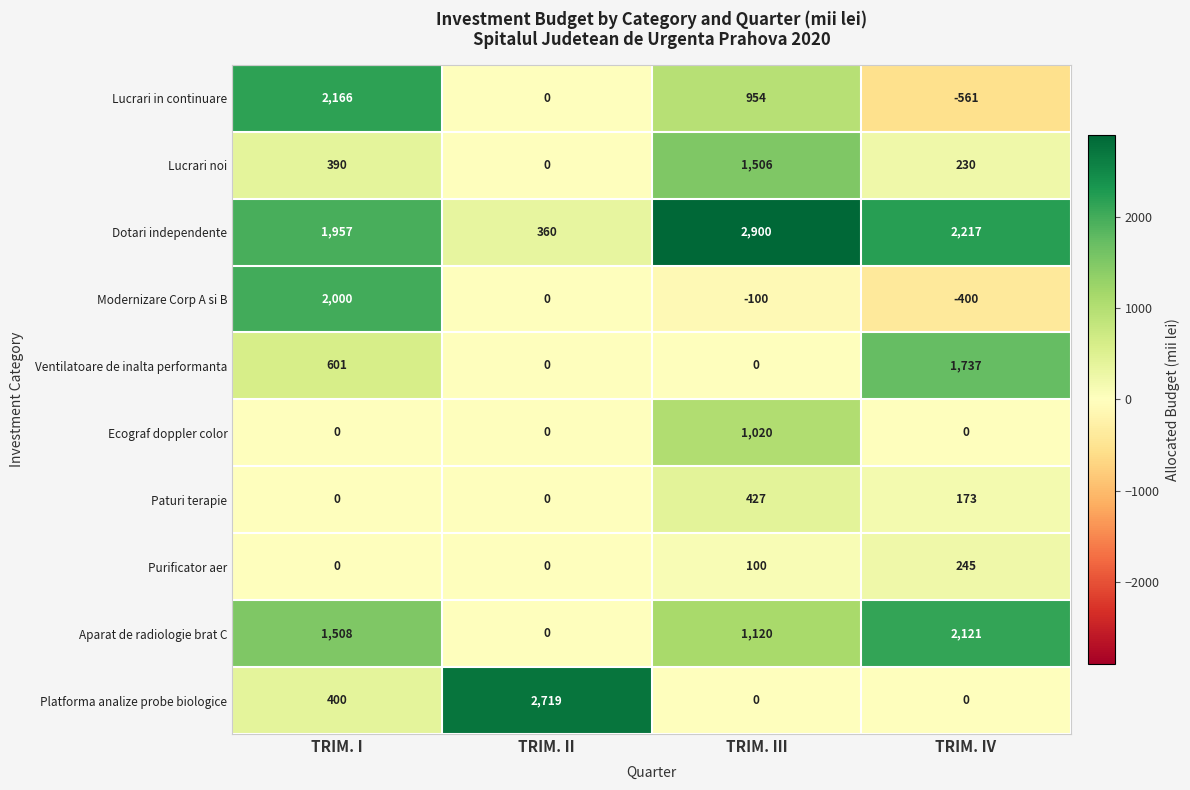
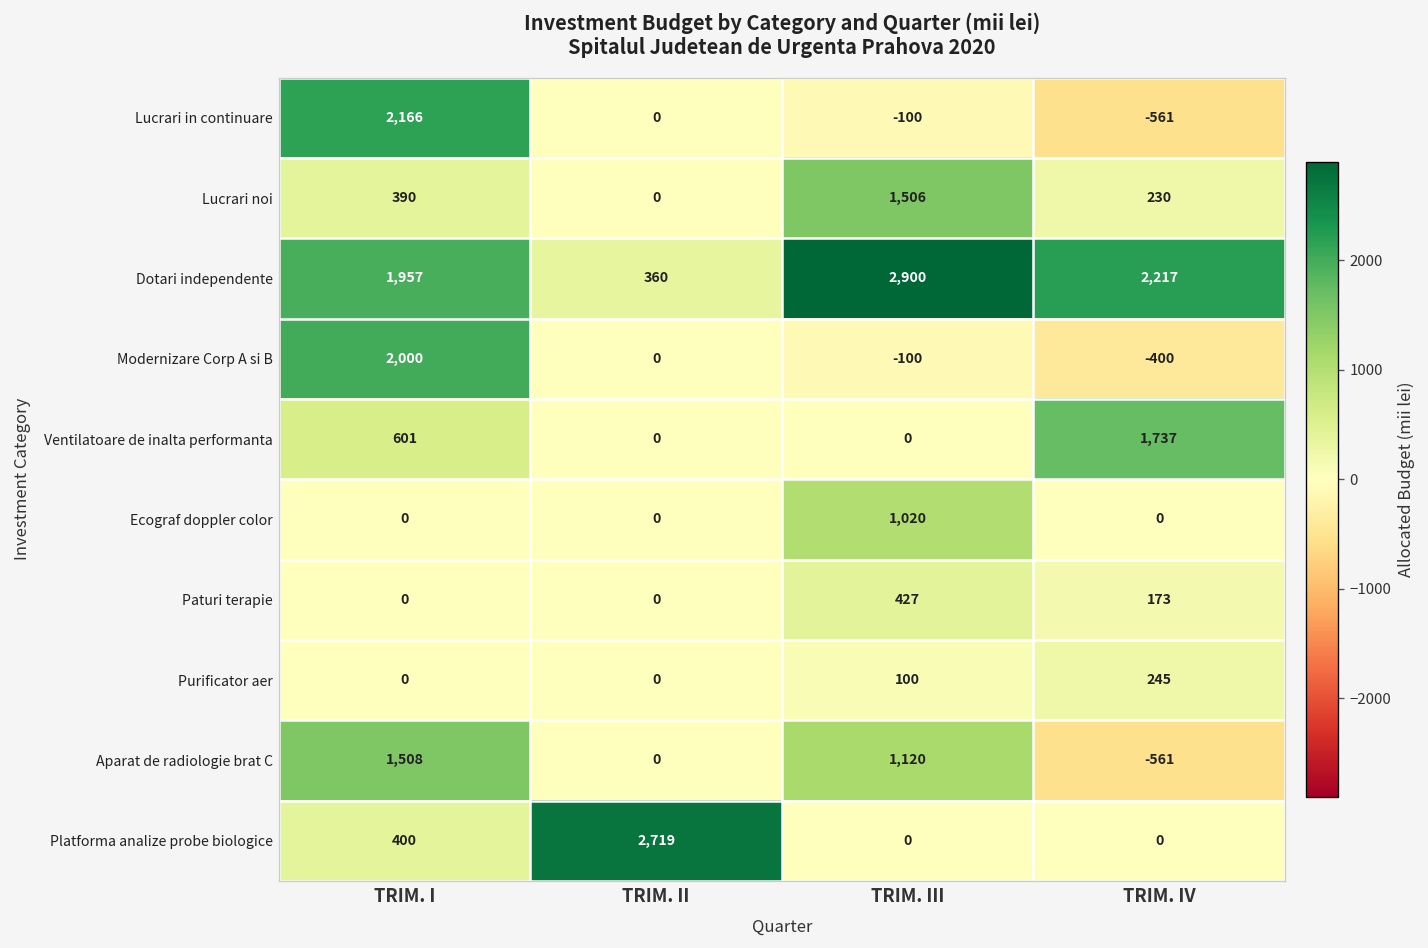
Lucrari in continuare, TRIM. III: 954 -> -100
Aparat de radiologie brat C, TRIM. IV: 2,121 -> -561
